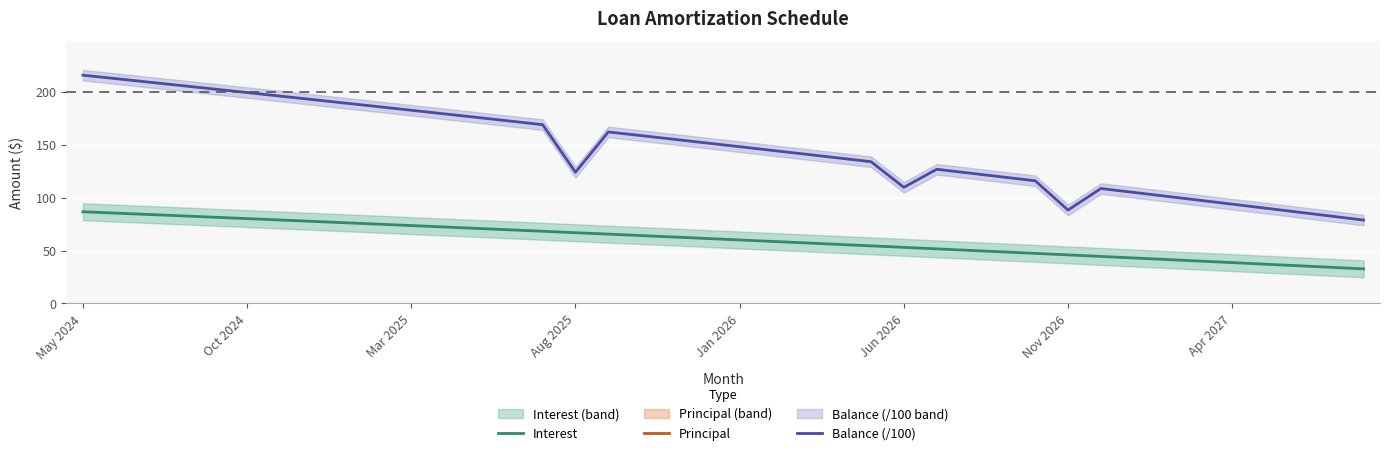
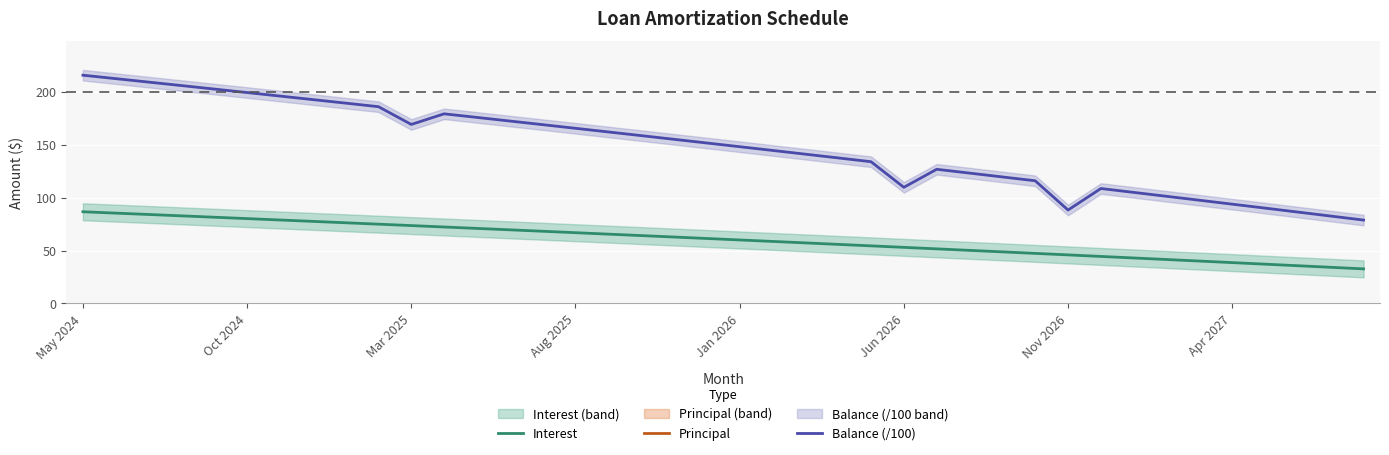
Balance (/100), Mar 2025: 182 -> 169
Balance (/100), Aug 2025: 124 -> 165
